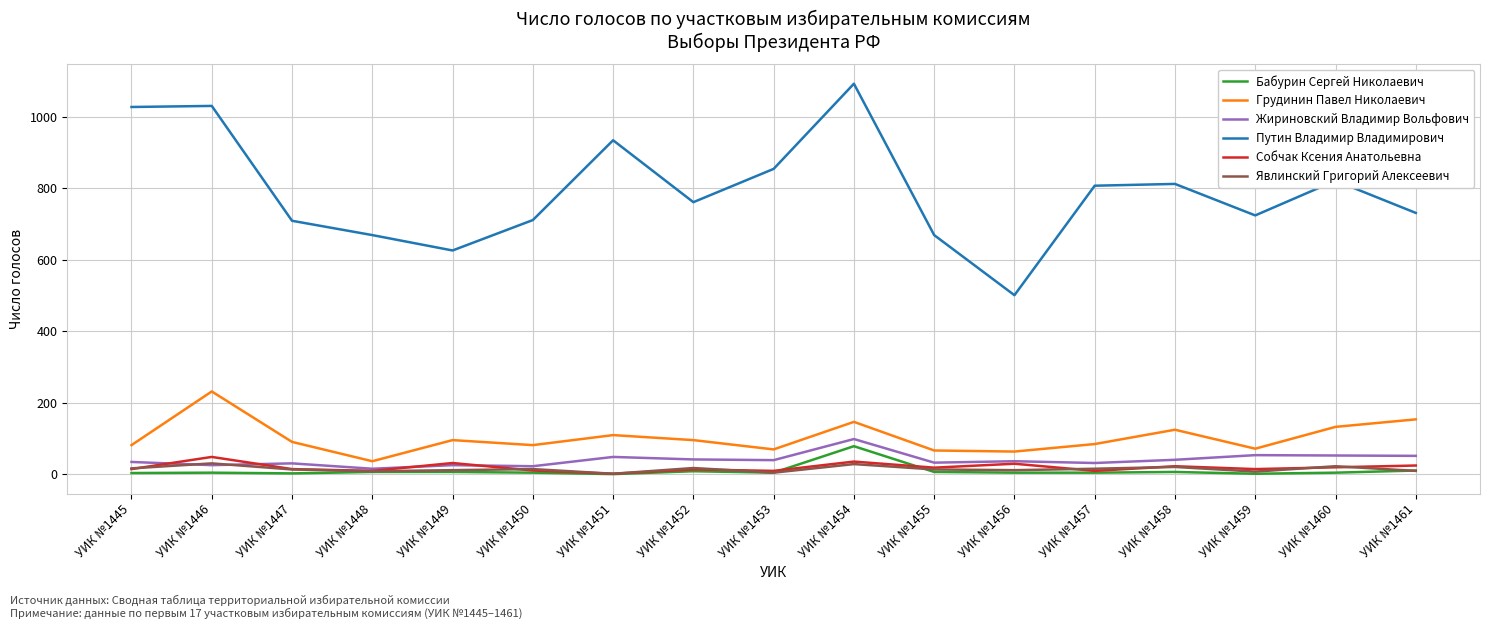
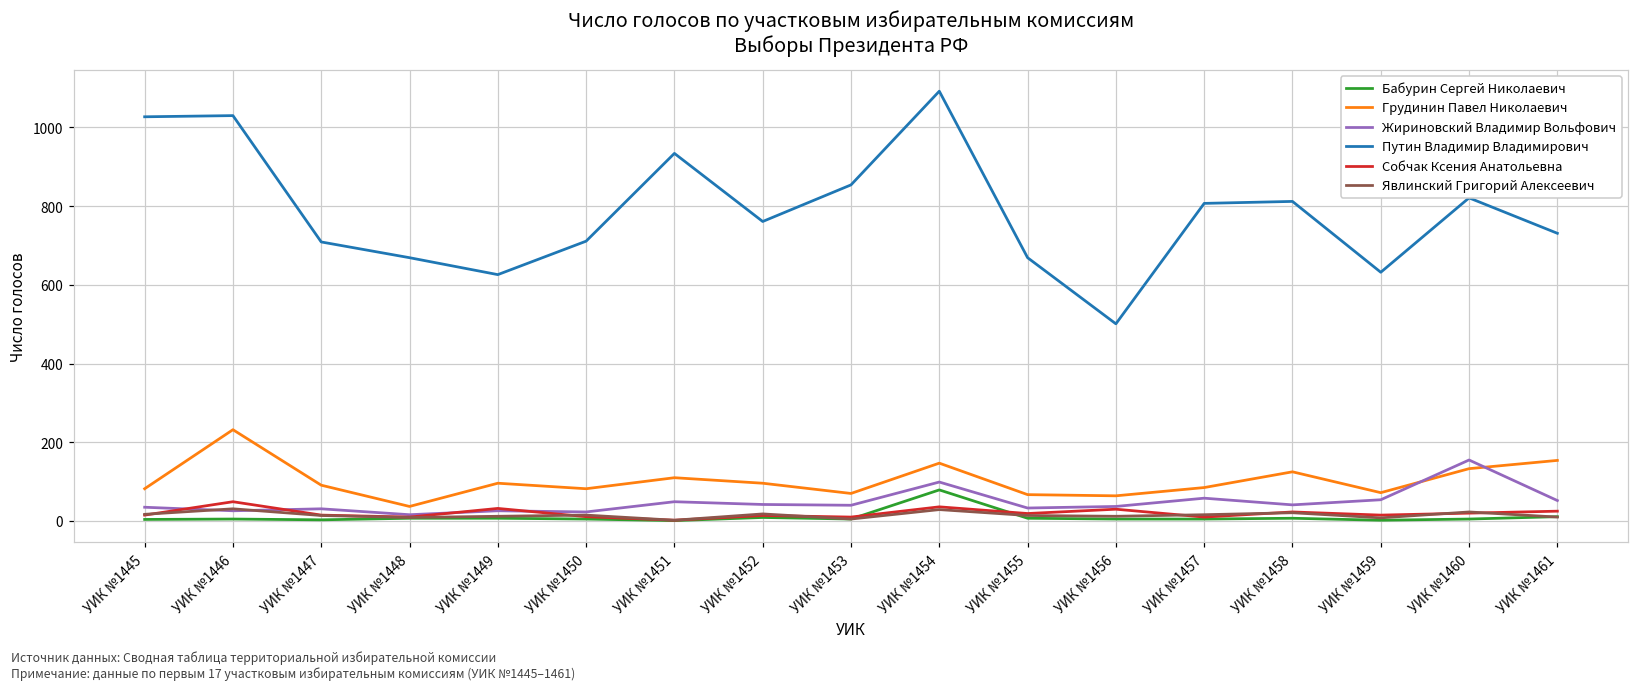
Жириновский Владимир Вольфович, УИК №1457: 30 -> 60
Путин Владимир Владимирович, УИК №1459: 720 -> 630
Жириновский Владимир Вольфович, УИК №1460: 50 -> 160
